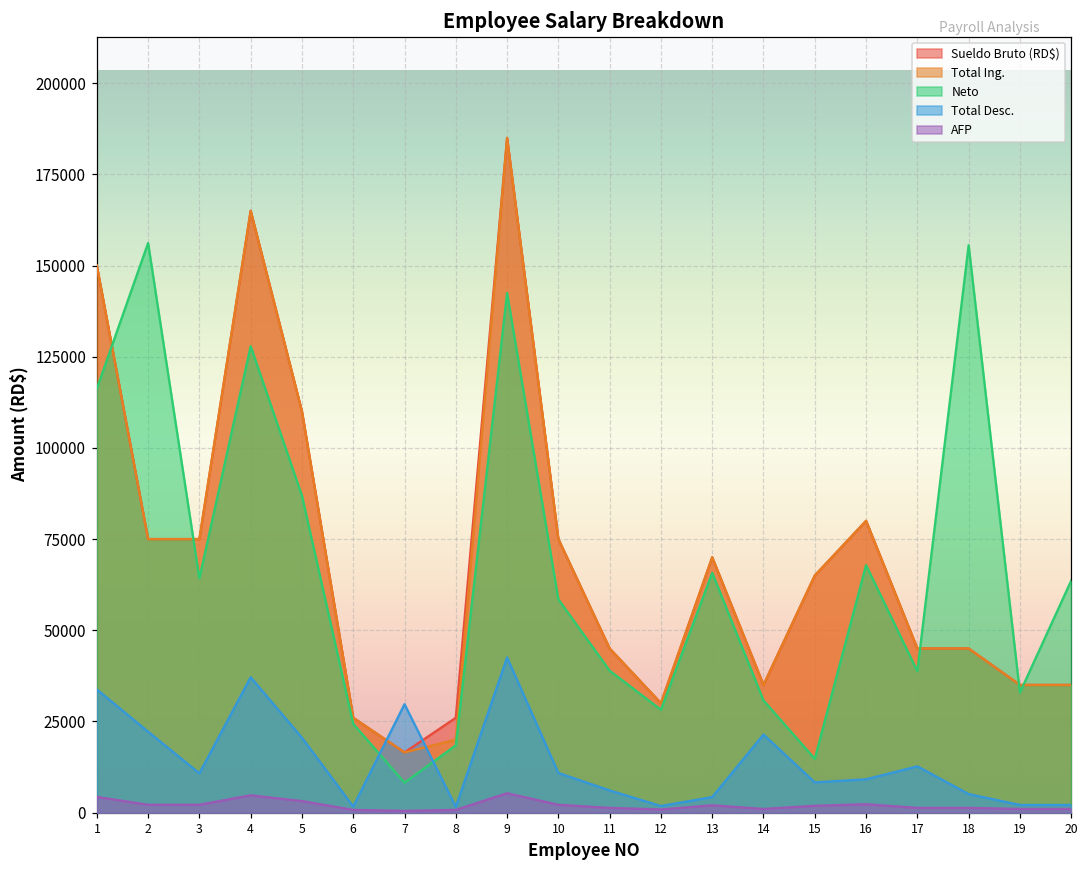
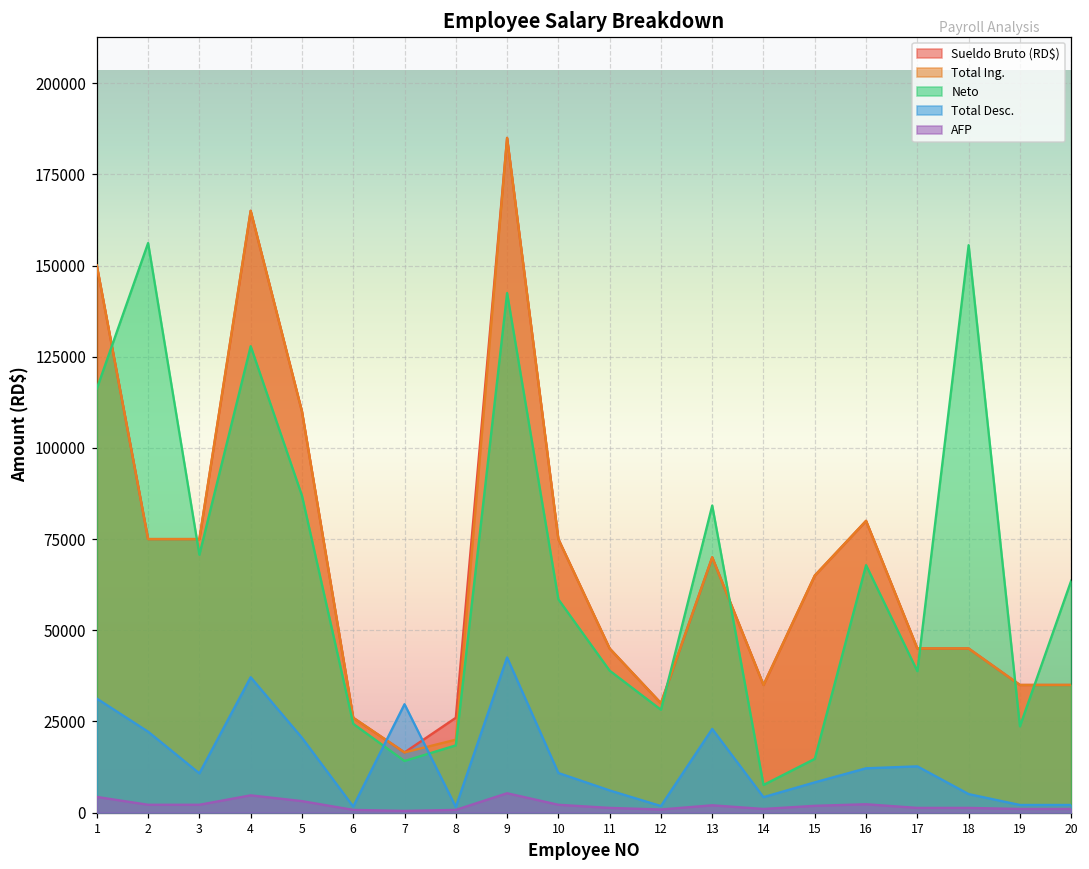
Total Desc., 1: 34000 -> 31000
Neto, 3: 64000 -> 71000
Neto, 7: 8000 -> 14000
Neto, 13: 66000 -> 84000
Total Desc., 13: 4000 -> 23000
Neto, 14: 31000 -> 8000
Total Desc., 14: 21000 -> 4000
Total Desc., 16: 9000 -> 12000
Neto, 19: 33000 -> 24000
